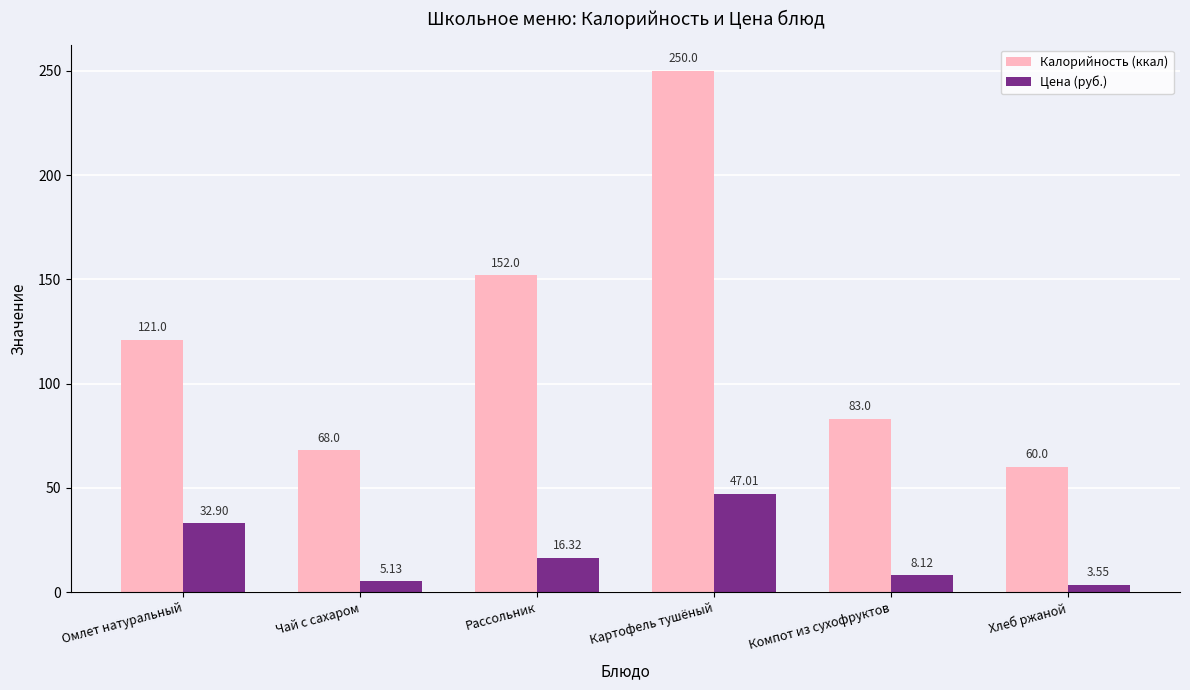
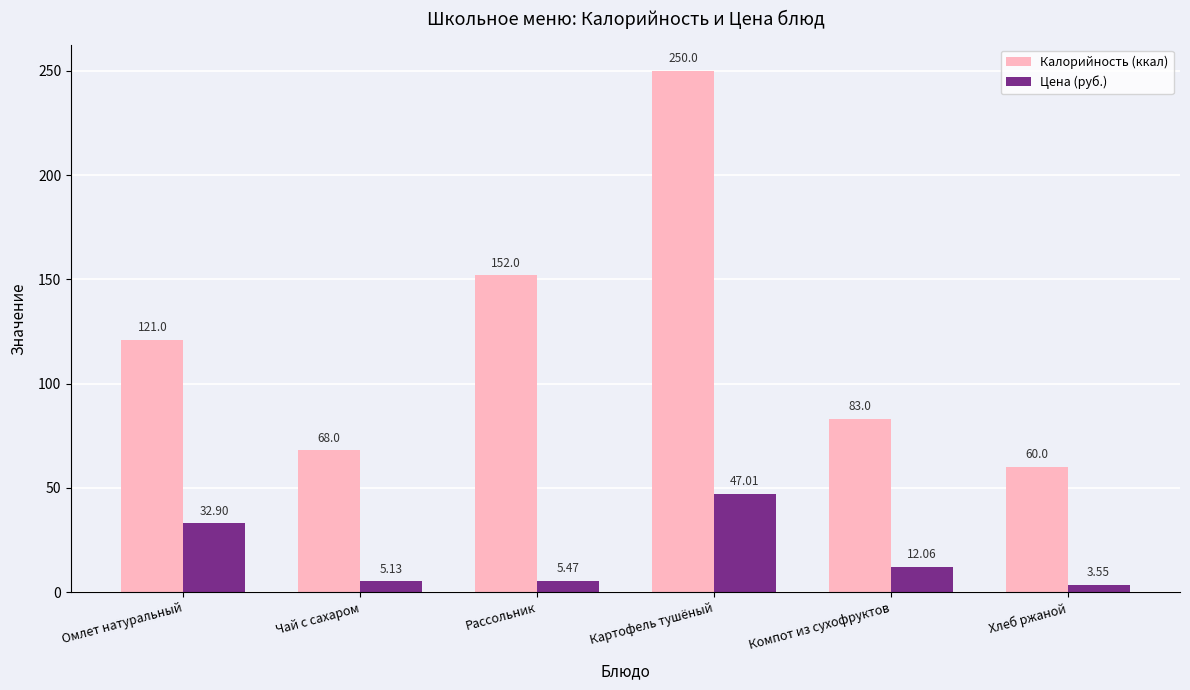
Цена (руб.), Рассольник: 16.32 -> 5.47
Цена (руб.), Компот из сухофруктов: 8.12 -> 12.06
